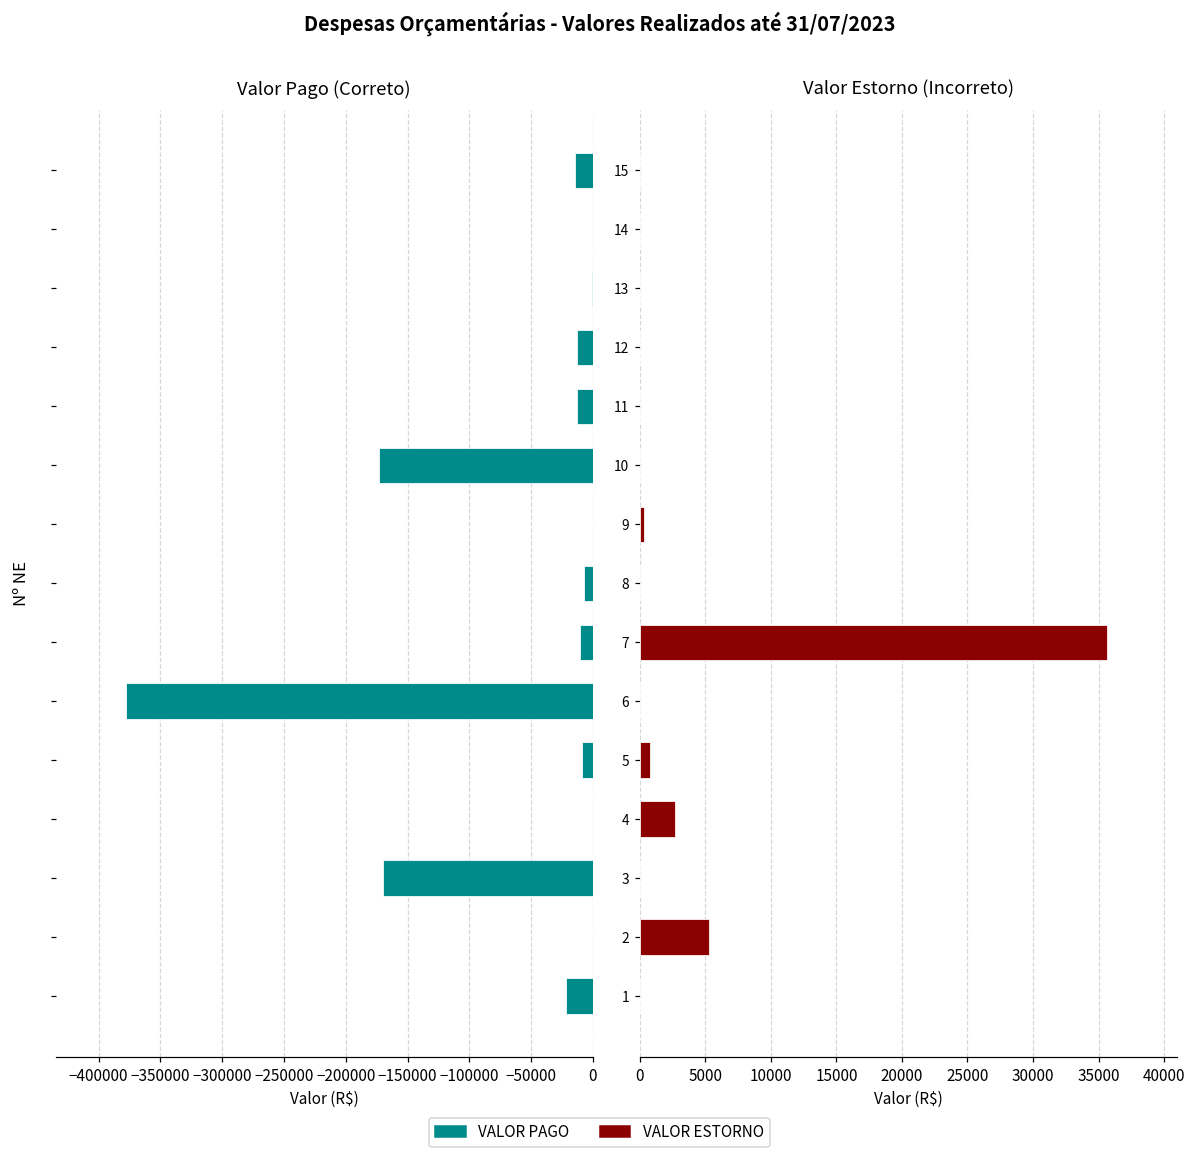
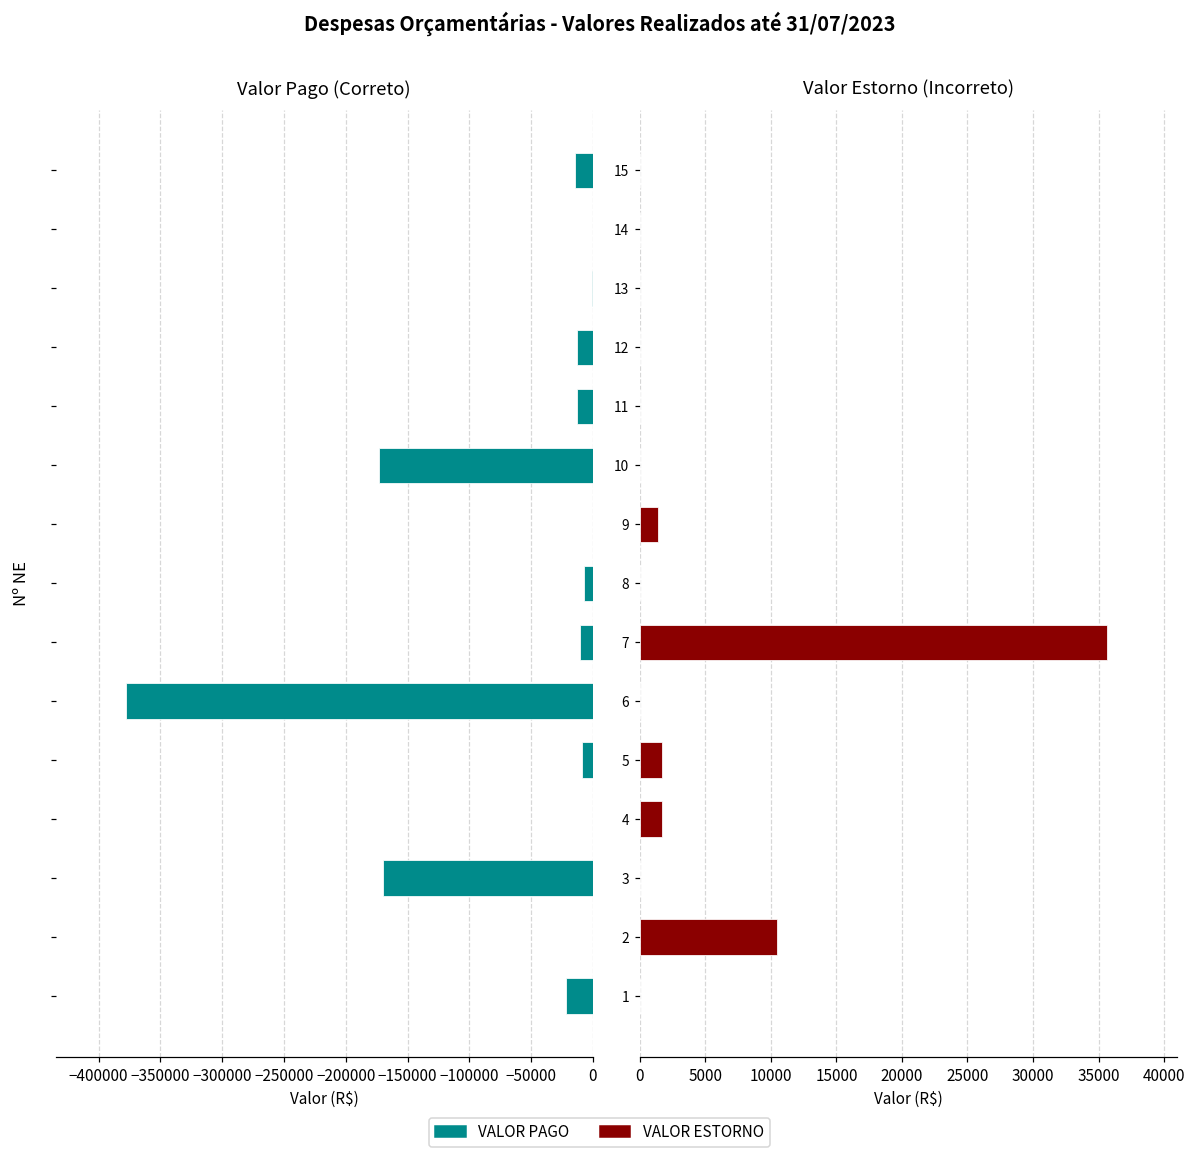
Valor Estorno (Incorreto), 9: 300 -> 1400
Valor Estorno (Incorreto), 5: 800 -> 1700
Valor Estorno (Incorreto), 4: 2700 -> 1700
Valor Estorno (Incorreto), 2: 5300 -> 10500
